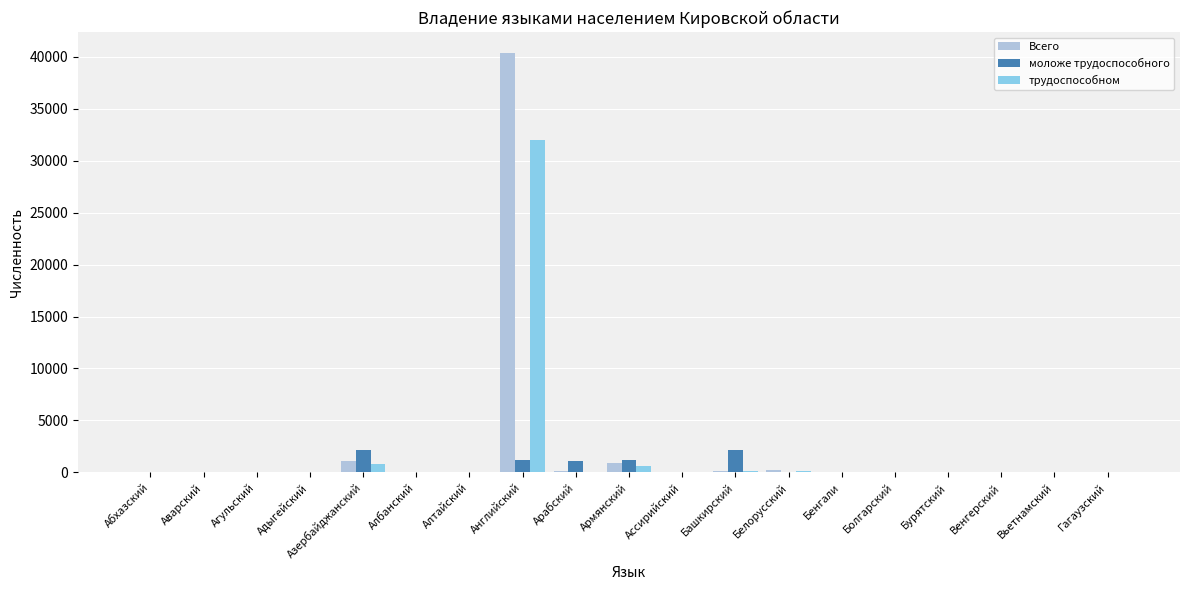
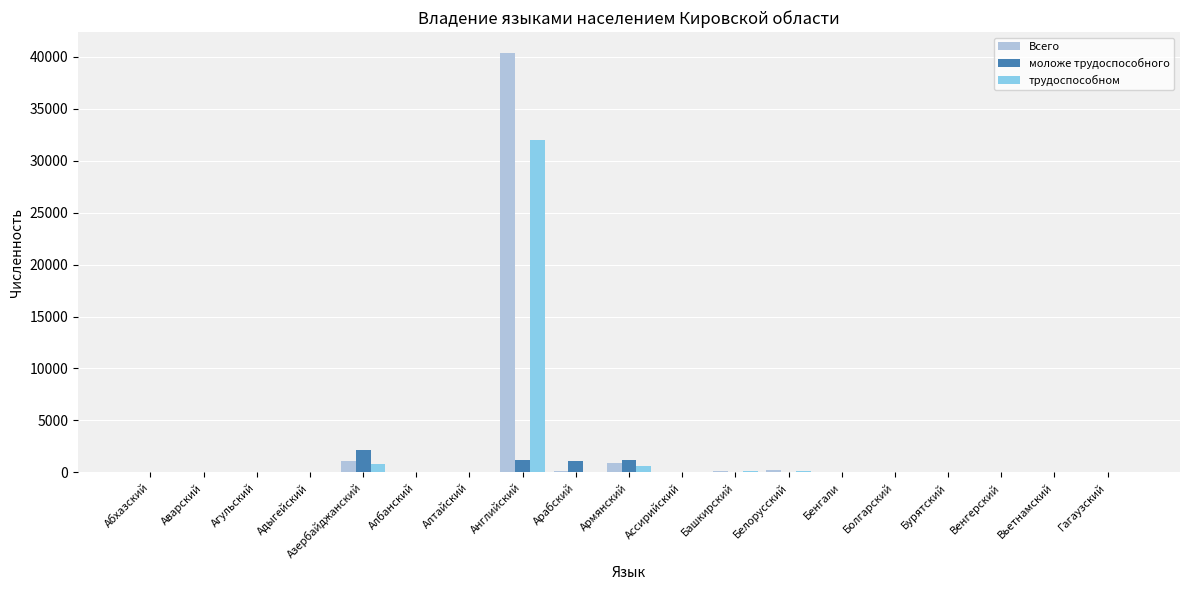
моложе трудоспособного, Башкирский: 2200 -> 0
